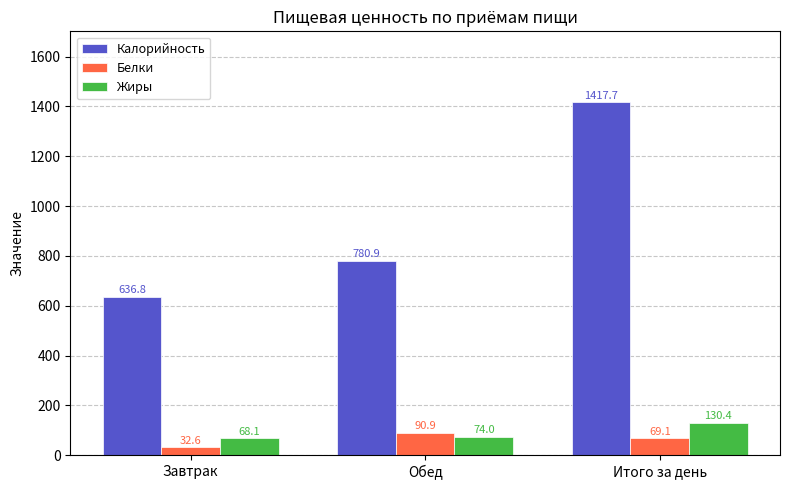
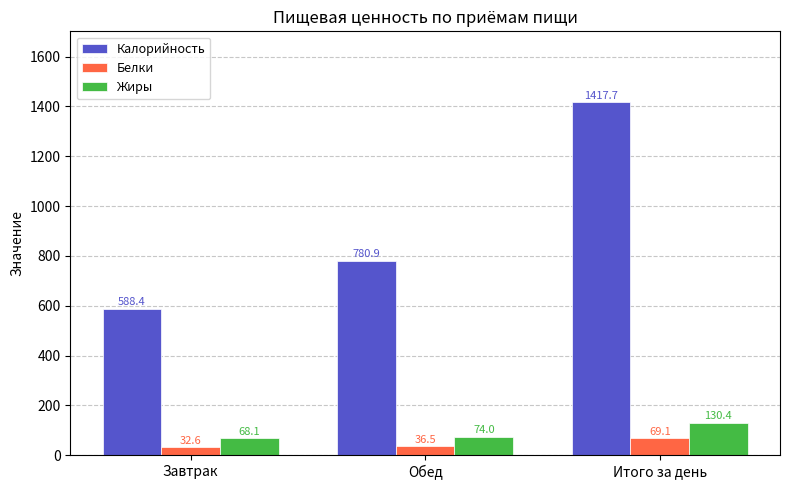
Калорийность, Завтрак: 636.8 -> 588.4
Белки, Обед: 90.9 -> 36.5
